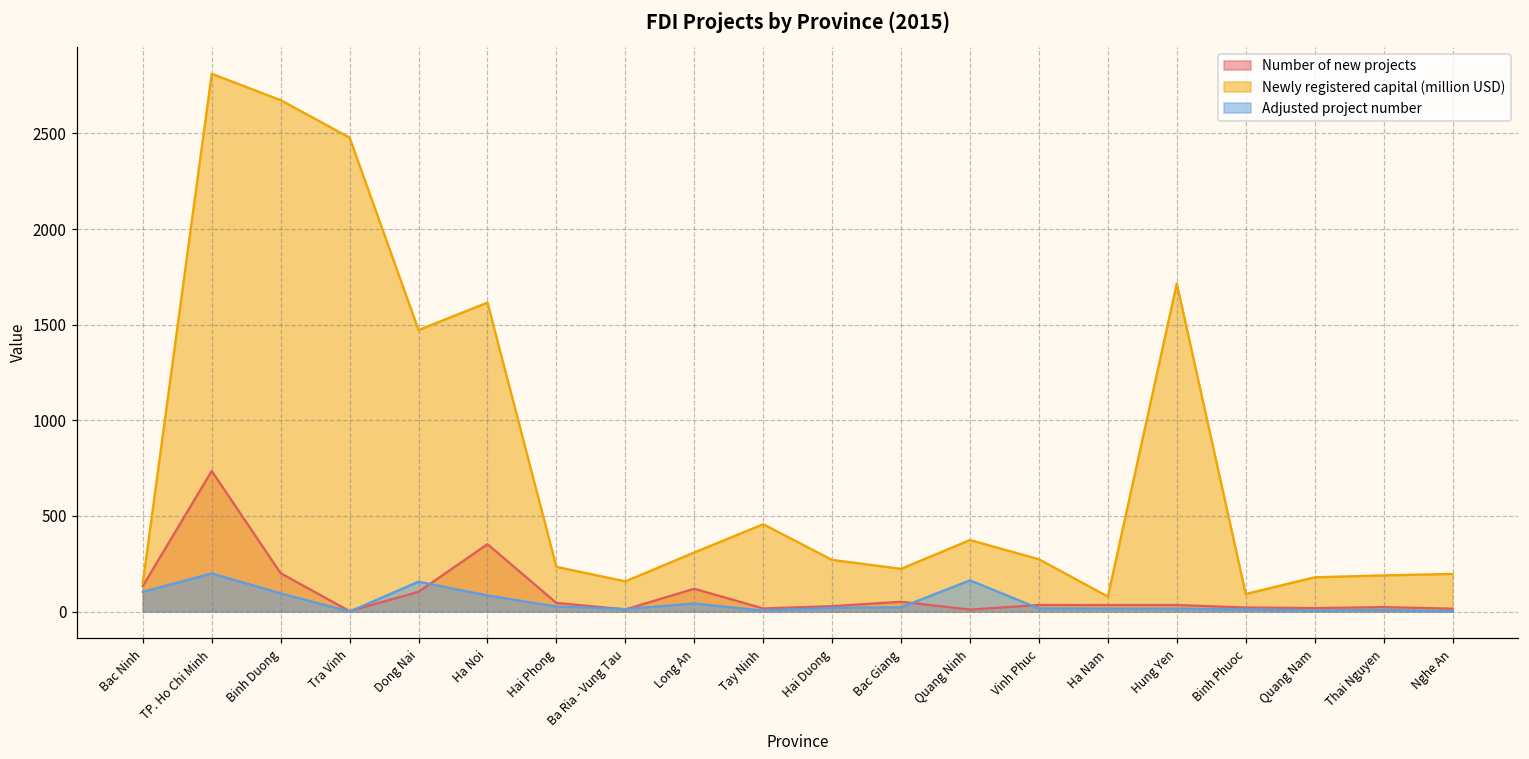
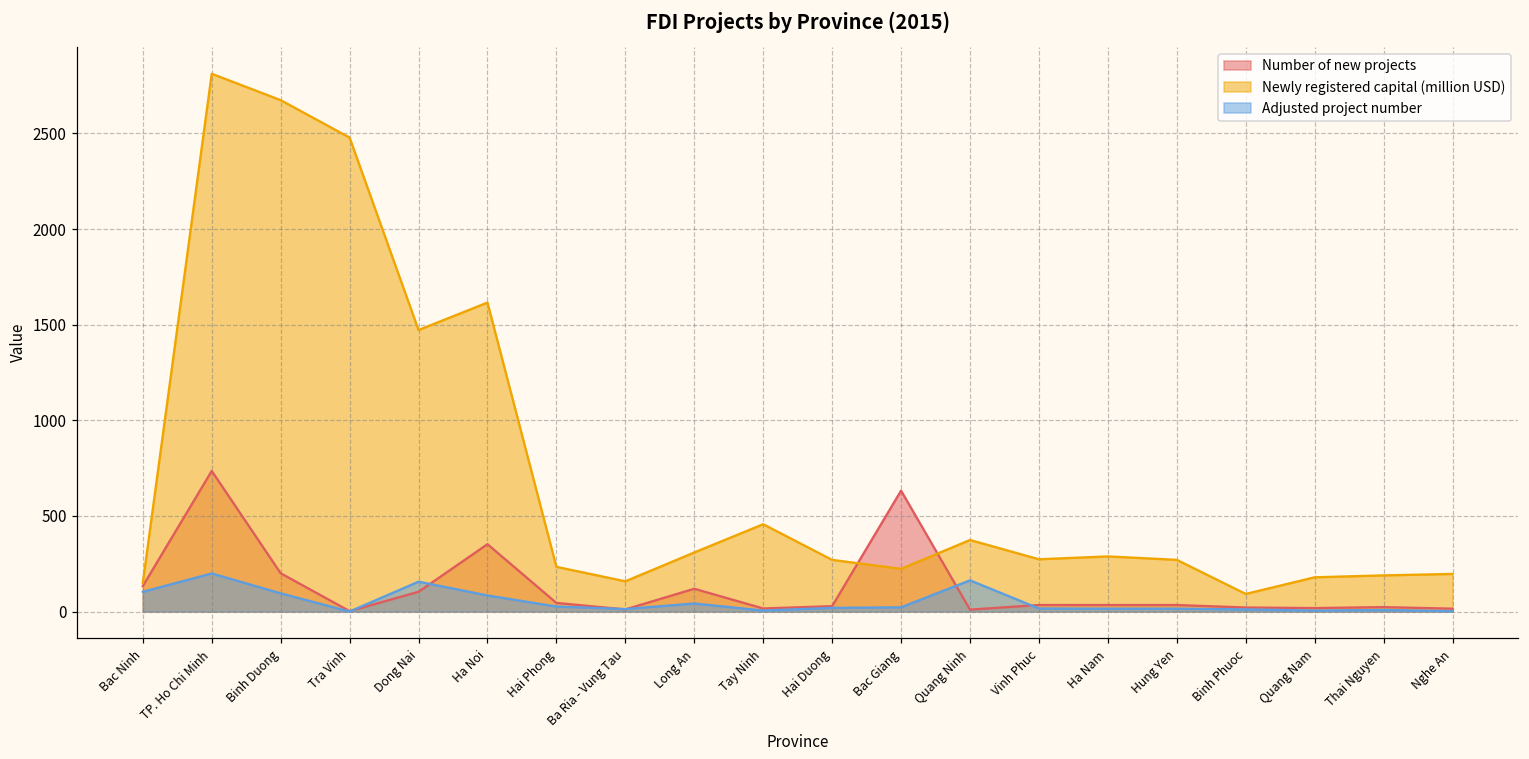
Number of new projects, Bac Giang: 50 -> 630
Newly registered capital (million USD), Ha Nam: 80 -> 290
Newly registered capital (million USD), Hung Yen: 1720 -> 270
